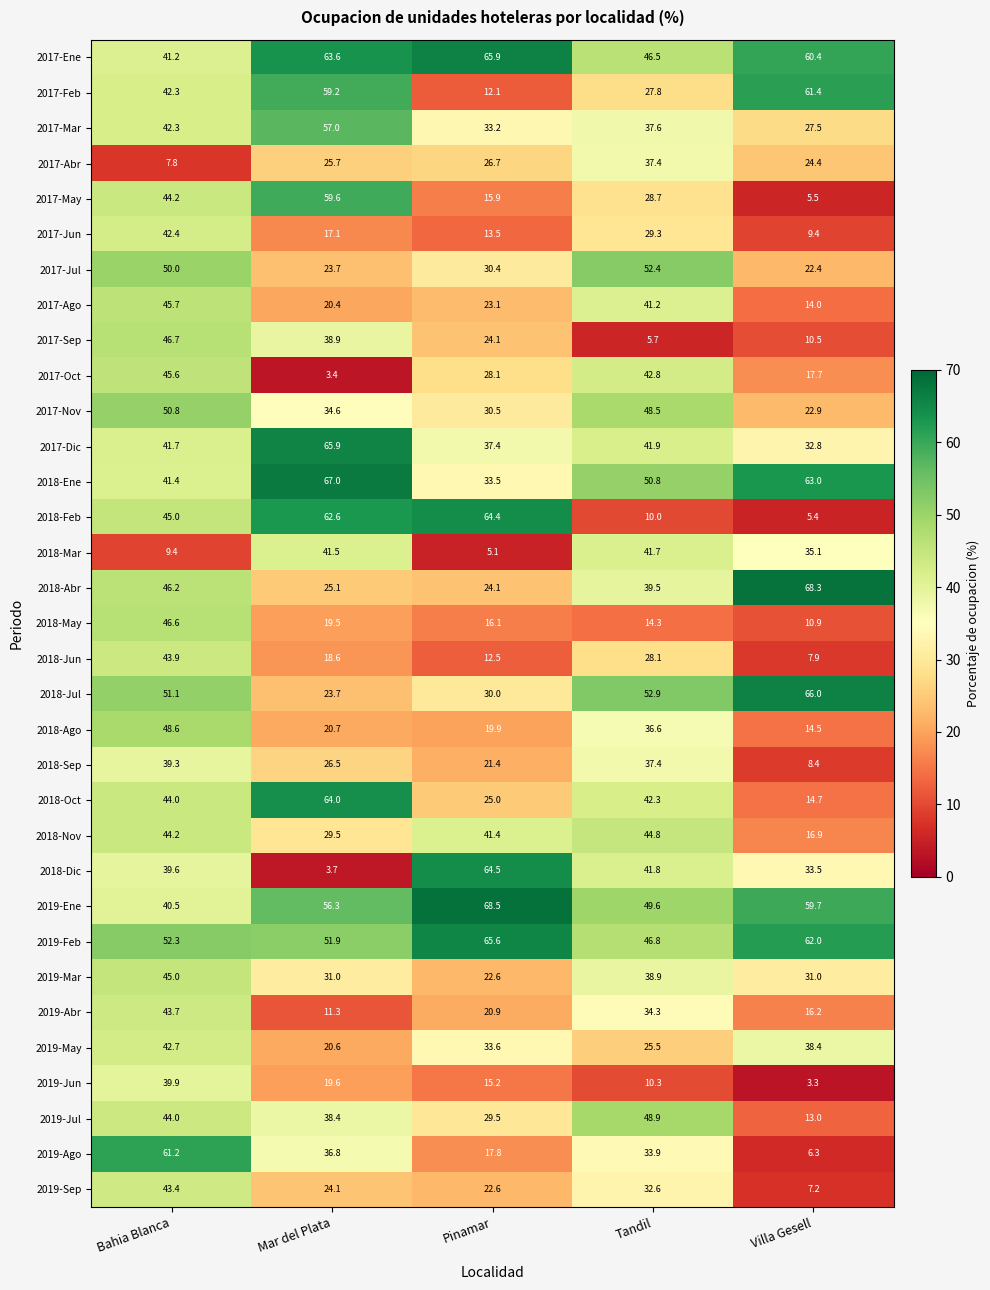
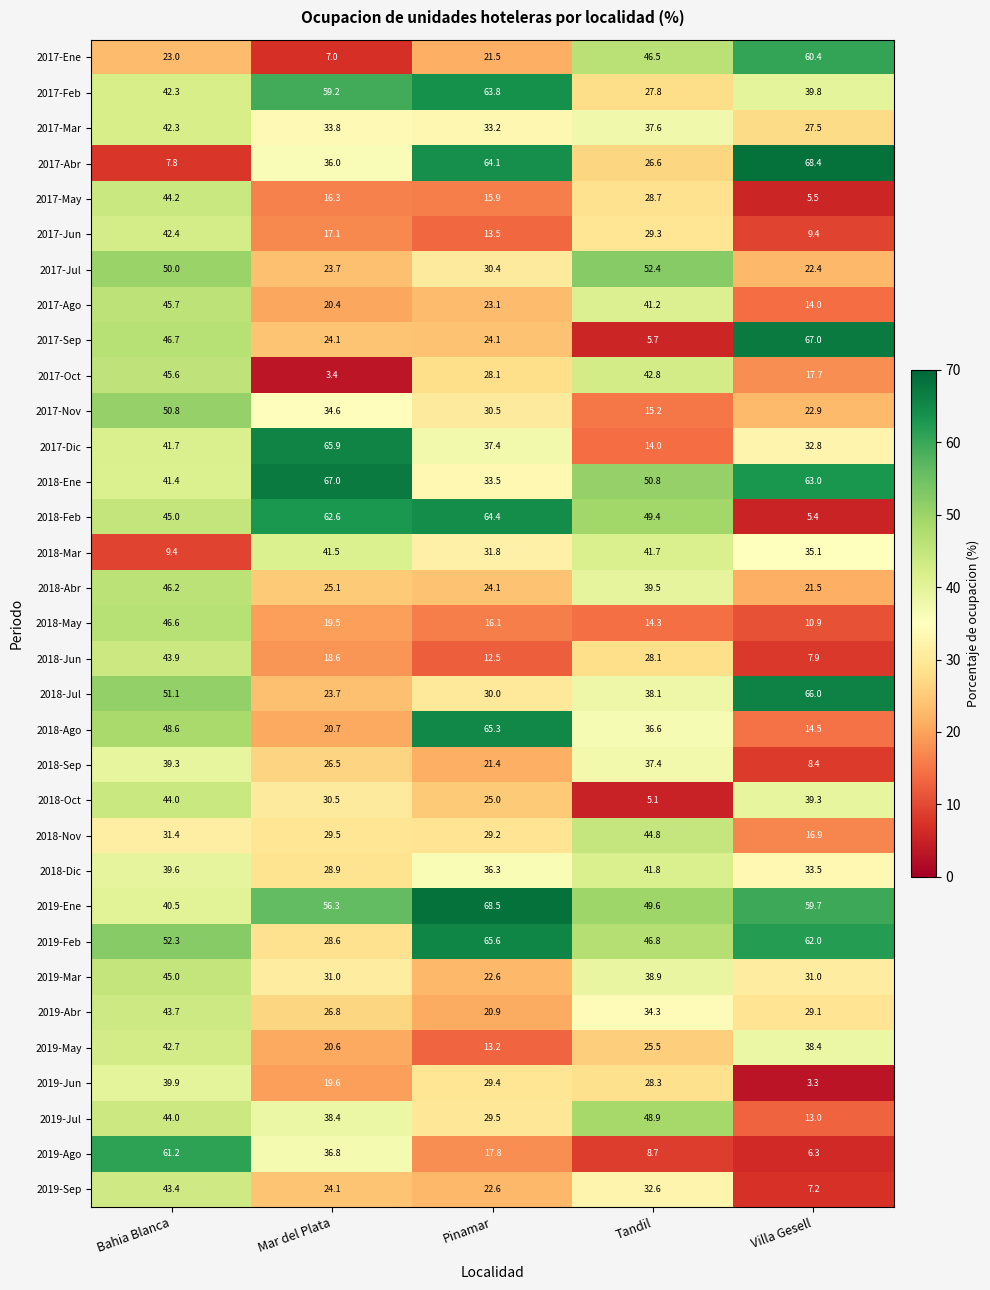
2017-Ene, Bahia Blanca: 41.2 -> 23.0
2017-Ene, Mar del Plata: 63.6 -> 7.0
2017-Ene, Pinamar: 65.9 -> 21.5
2017-Feb, Pinamar: 12.1 -> 63.8
2017-Feb, Villa Gesell: 61.4 -> 39.8
2017-Mar, Mar del Plata: 57.0 -> 33.8
2017-Abr, Mar del Plata: 25.7 -> 36.0
2017-Abr, Pinamar: 26.7 -> 64.1
2017-Abr, Tandil: 37.4 -> 26.6
2017-Abr, Villa Gesell: 24.4 -> 68.4
2017-May, Mar del Plata: 59.6 -> 16.3
2017-Sep, Mar del Plata: 38.9 -> 24.1
2017-Sep, Villa Gesell: 10.5 -> 67.0
2017-Nov, Tandil: 48.5 -> 15.2
2017-Dic, Tandil: 41.9 -> 14.0
2018-Feb, Tandil: 10.0 -> 49.4
2018-Mar, Pinamar: 5.1 -> 31.8
2018-Abr, Villa Gesell: 68.3 -> 21.5
2018-Jul, Tandil: 52.9 -> 38.1
2018-Ago, Pinamar: 19.9 -> 65.3
2018-Oct, Mar del Plata: 64.0 -> 30.5
2018-Oct, Tandil: 42.3 -> 5.1
2018-Oct, Villa Gesell: 14.7 -> 39.3
2018-Nov, Bahia Blanca: 44.2 -> 31.4
2018-Nov, Pinamar: 41.4 -> 29.2
2018-Dic, Mar del Plata: 3.7 -> 28.9
2018-Dic, Pinamar: 64.5 -> 36.3
2019-Feb, Mar del Plata: 51.9 -> 28.6
2019-Abr, Mar del Plata: 11.3 -> 26.8
2019-Abr, Villa Gesell: 16.2 -> 29.1
2019-May, Pinamar: 33.6 -> 13.2
2019-Jun, Pinamar: 15.2 -> 29.4
2019-Jun, Tandil: 10.3 -> 28.3
2019-Ago, Tandil: 33.9 -> 8.7
